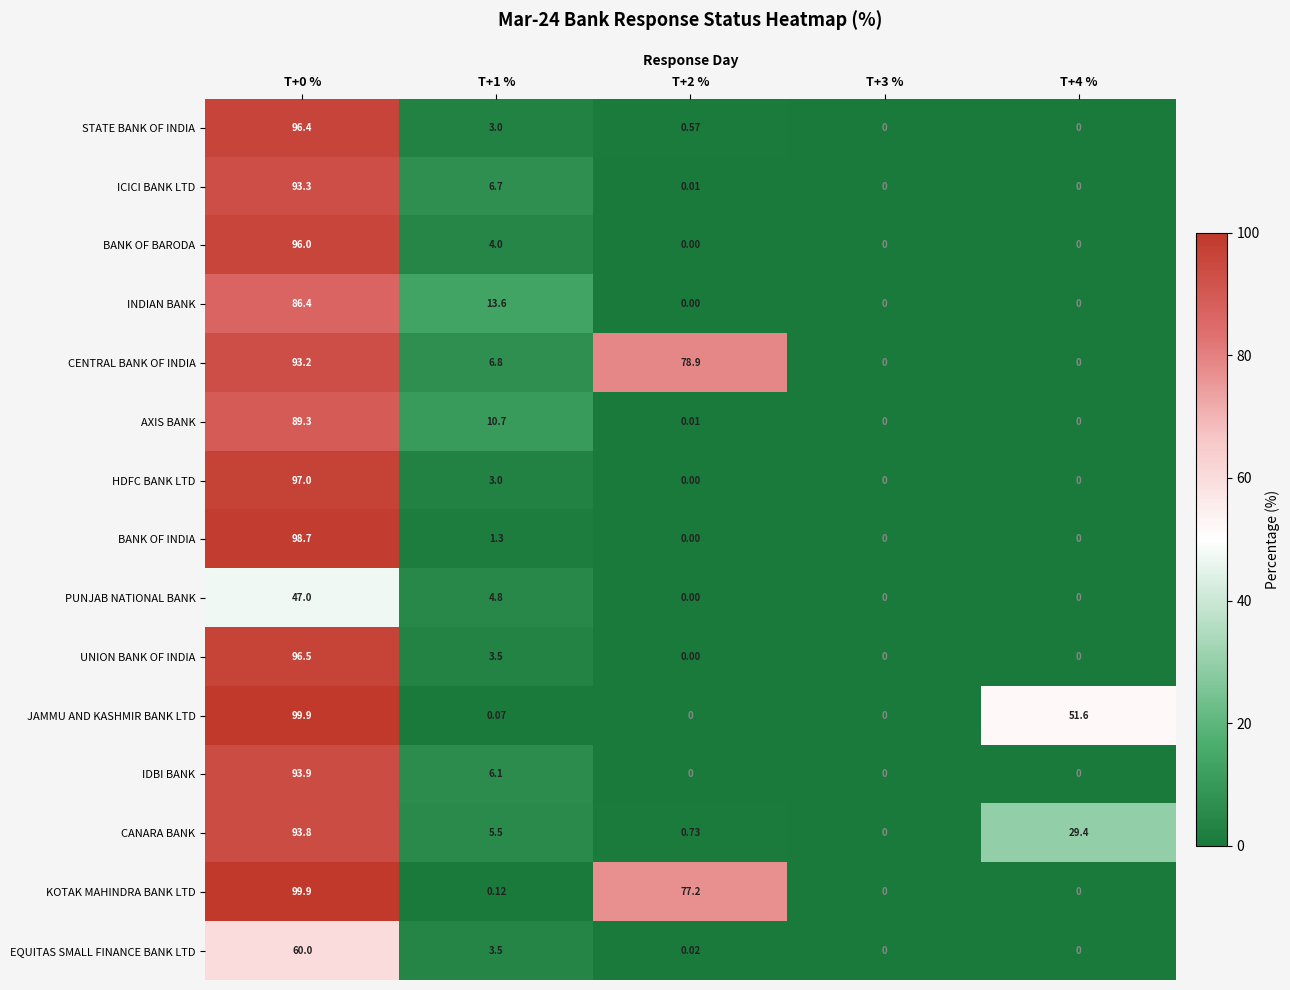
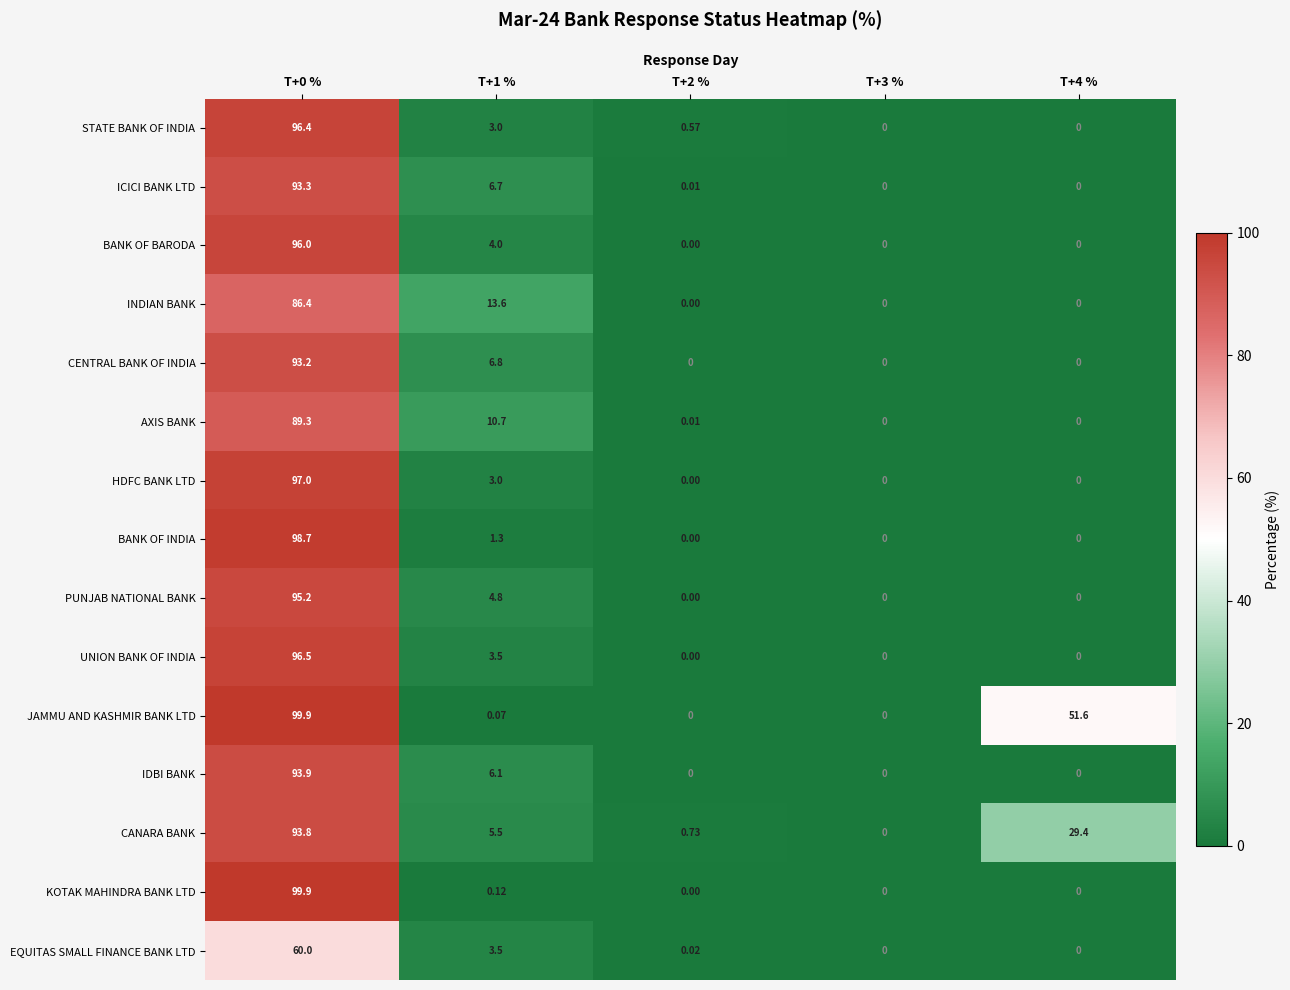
CENTRAL BANK OF INDIA, T+2 %: 78.9 -> 0
PUNJAB NATIONAL BANK, T+0 %: 47.0 -> 95.2
KOTAK MAHINDRA BANK LTD, T+2 %: 77.2 -> 0.00
